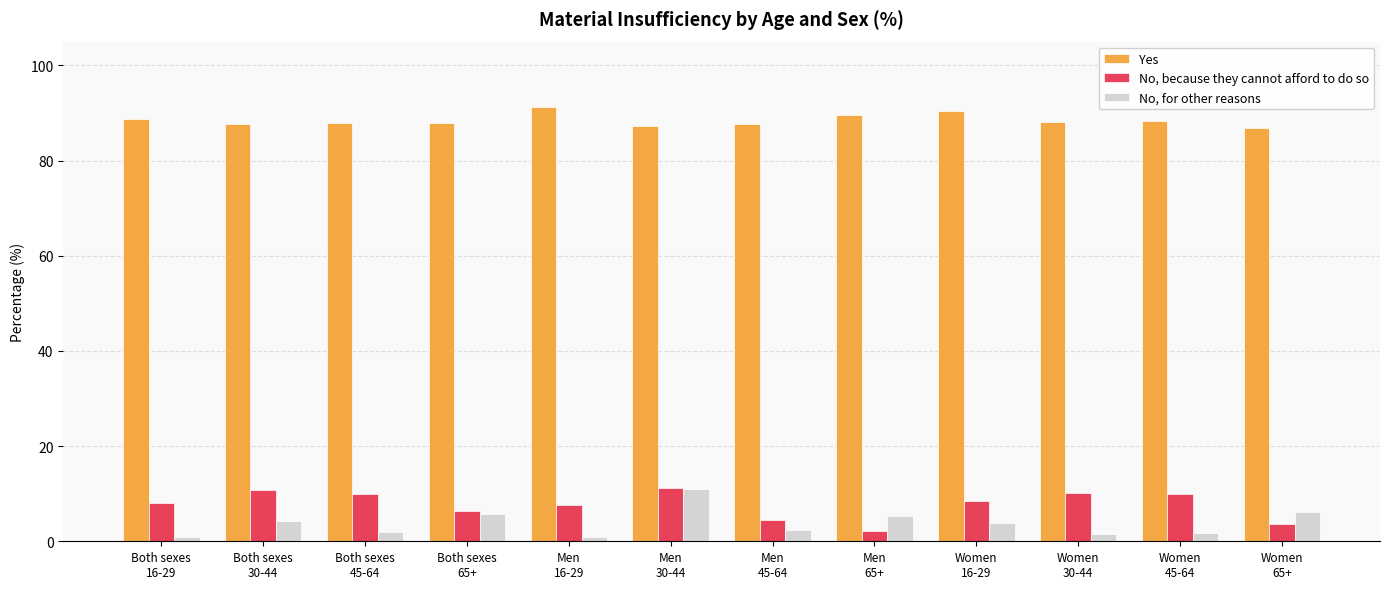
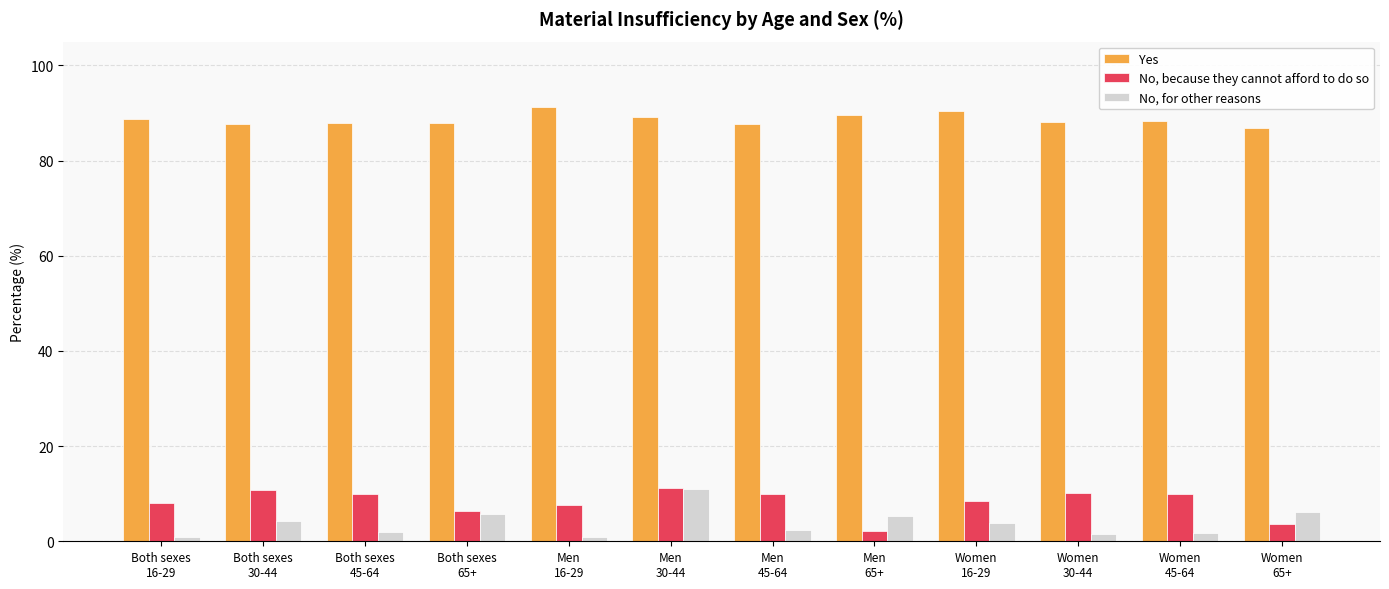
Yes, Men 30-44: 87 -> 89
No, because they cannot afford to do so, Men 45-64: 5 -> 10
